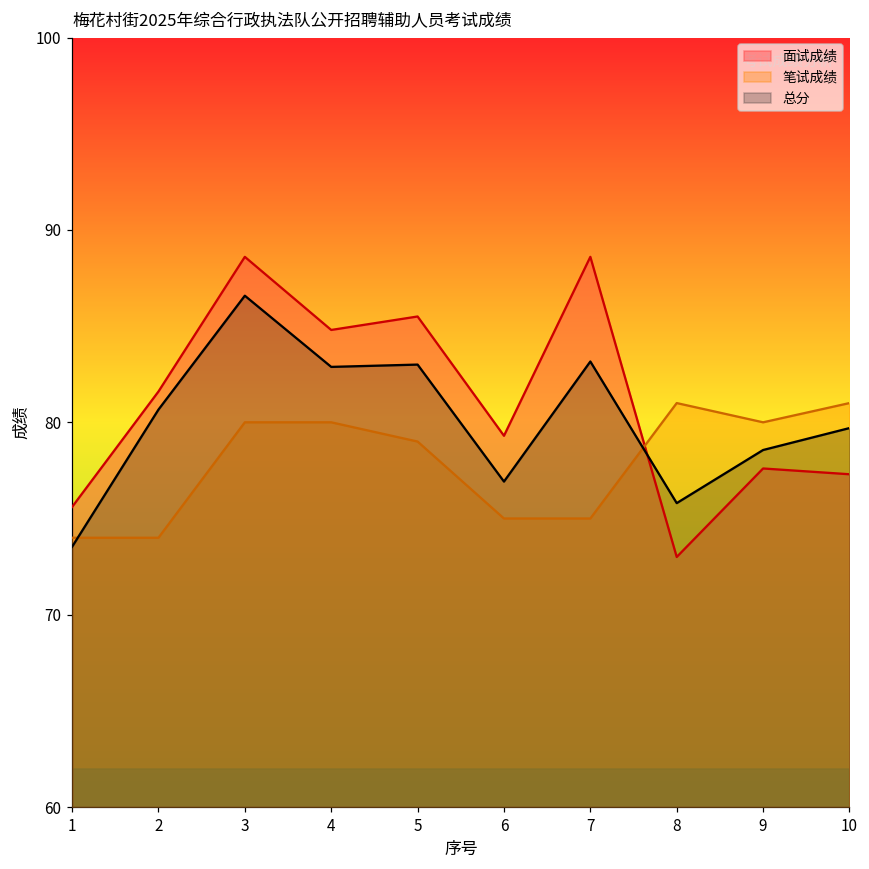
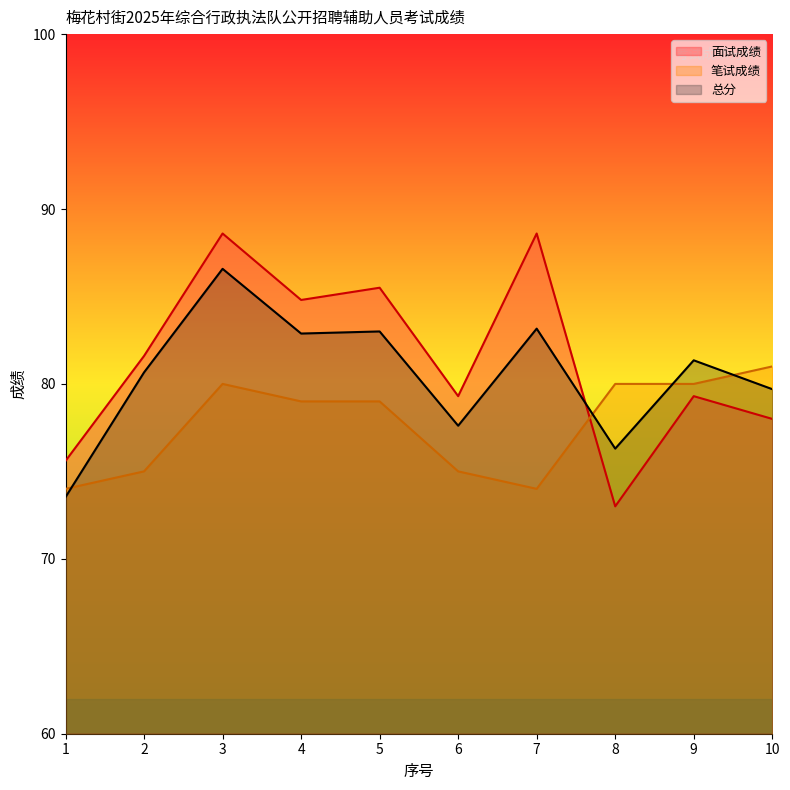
笔试成绩, 2: 74 -> 75
笔试成绩, 4: 80 -> 79
总分, 6: 76.9 -> 77.6
笔试成绩, 7: 75 -> 74
笔试成绩, 8: 81 -> 80
总分, 8: 75.8 -> 76.3
面试成绩, 9: 77.6 -> 79.3
总分, 9: 78.6 -> 81.4
面试成绩, 10: 77.3 -> 78.0
